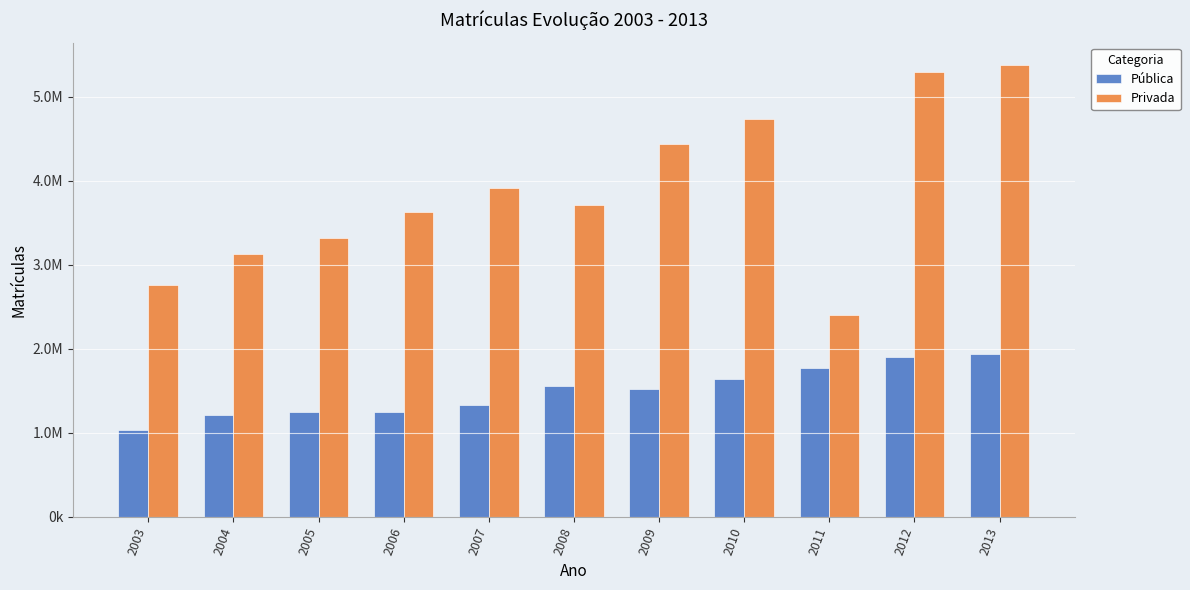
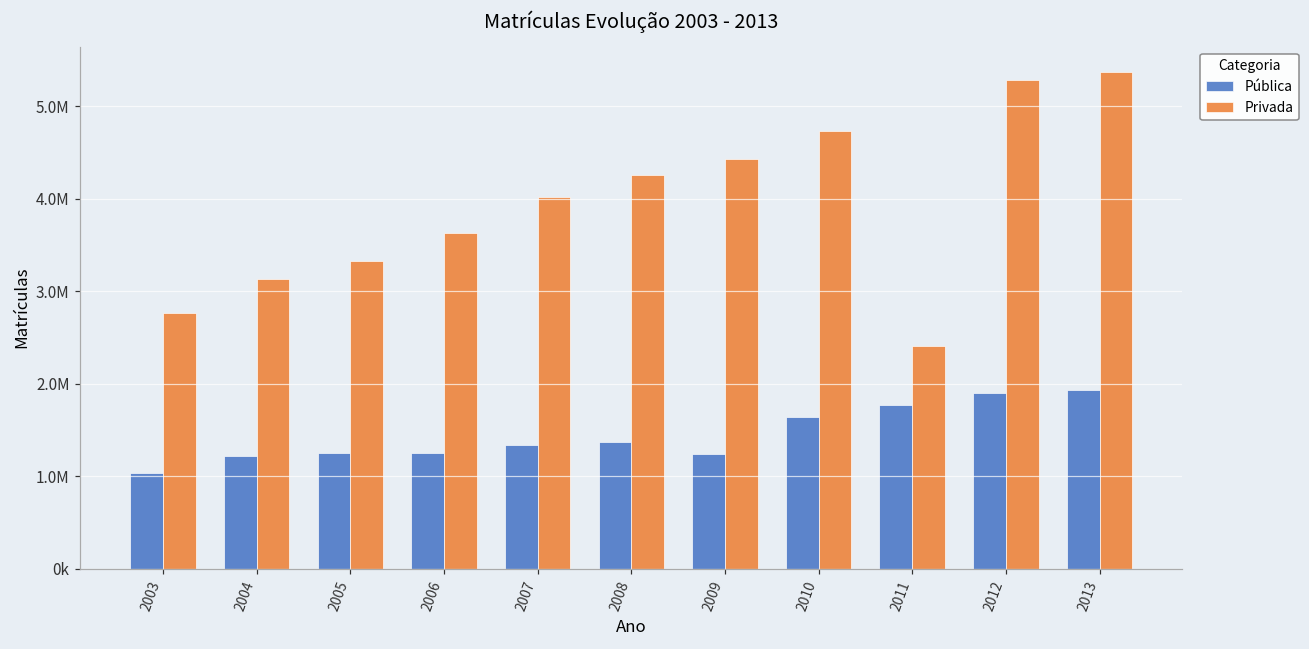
Privada, 2007: 3900000 -> 4000000
Pública, 2008: 1600000 -> 1400000
Privada, 2008: 3700000 -> 4300000
Pública, 2009: 1500000 -> 1200000
